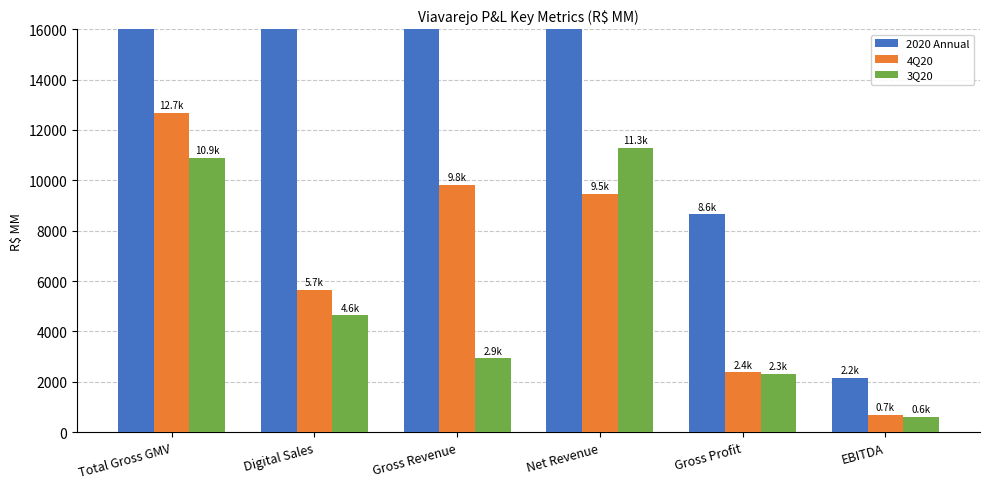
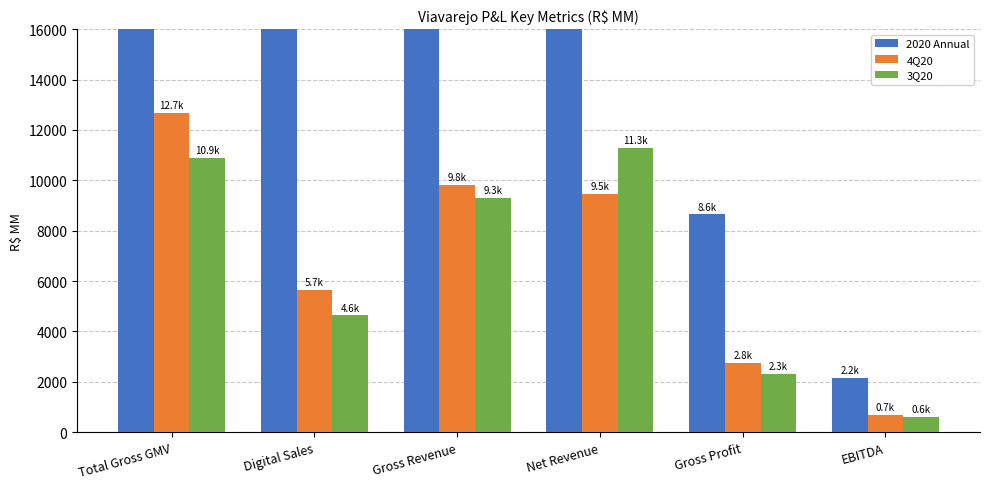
3Q20, Gross Revenue: 2.9k -> 9.3k
4Q20, Gross Profit: 2.4k -> 2.8k
